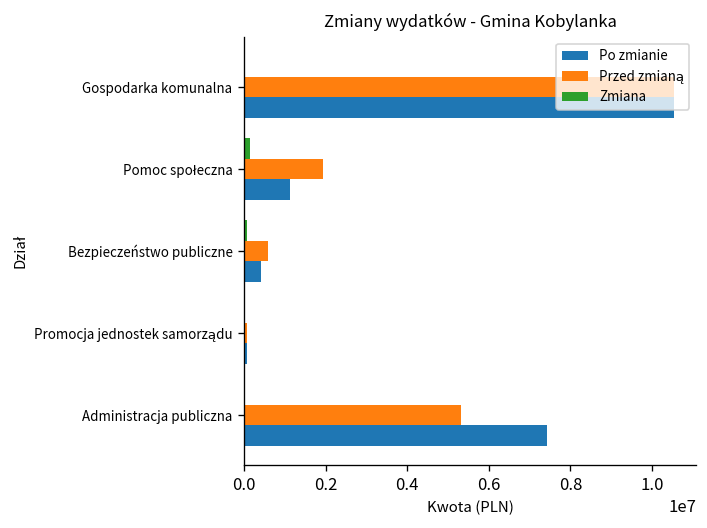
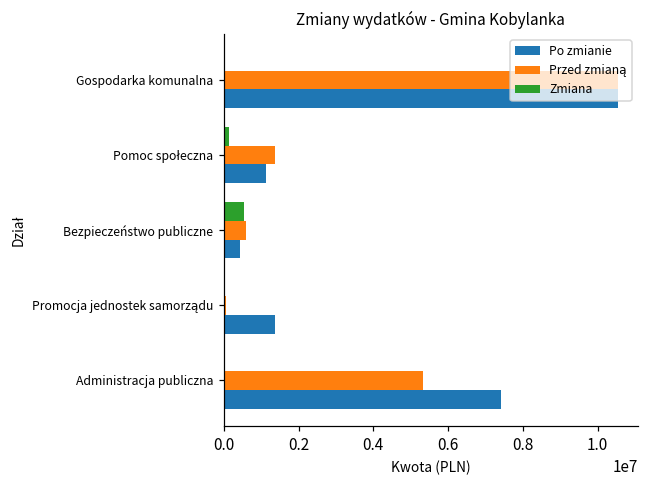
Przed zmianą, Pomoc społeczna: 1900000 -> 1400000
Zmiana, Bezpieczeństwo publiczne: 100000 -> 500000
Po zmianie, Promocja jednostek samorządu: 100000 -> 1400000
